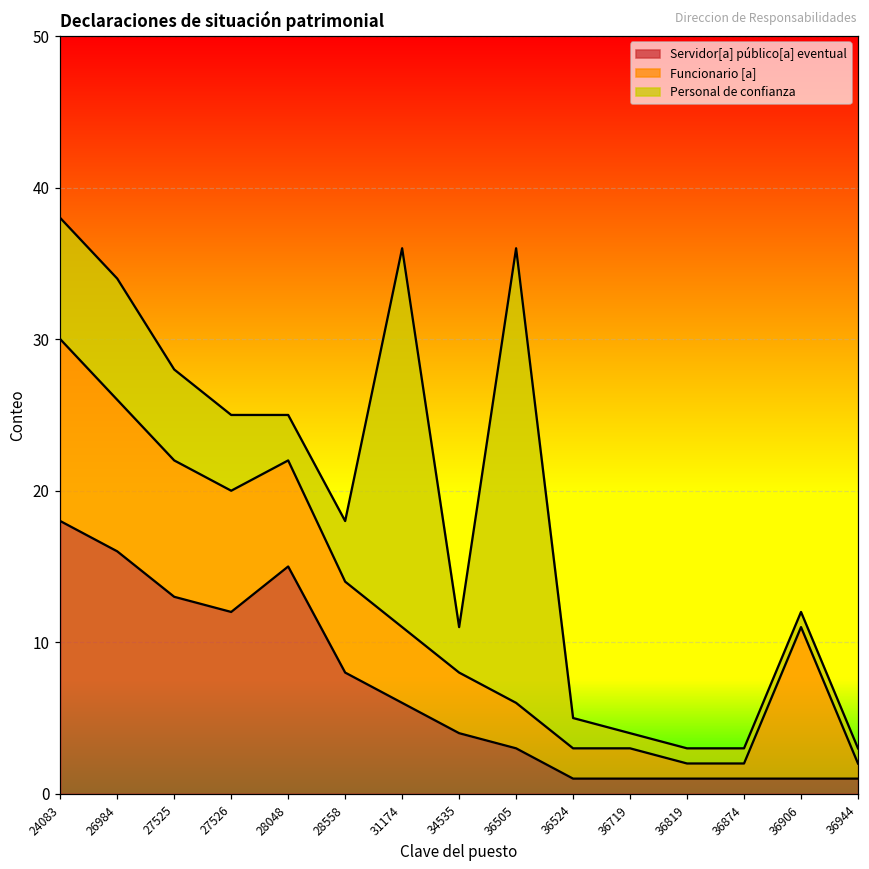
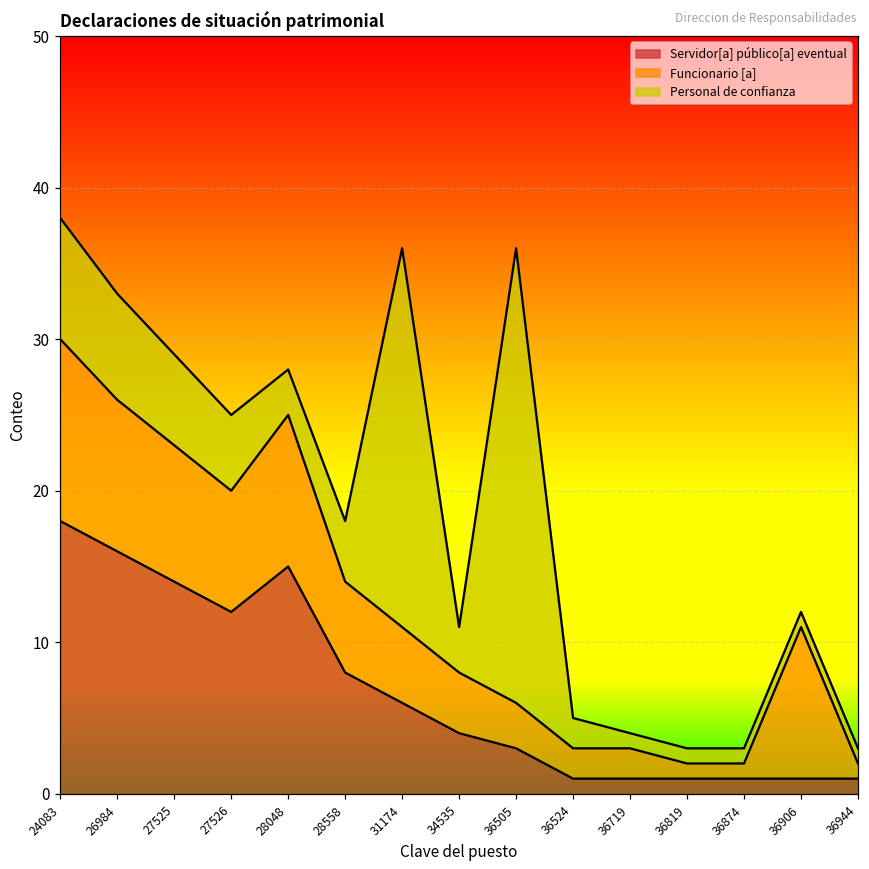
Personal de confianza, 26984: 8 -> 7
Servidor[a] público[a] eventual, 27525: 13 -> 14
Funcionario [a], 28048: 7 -> 10
